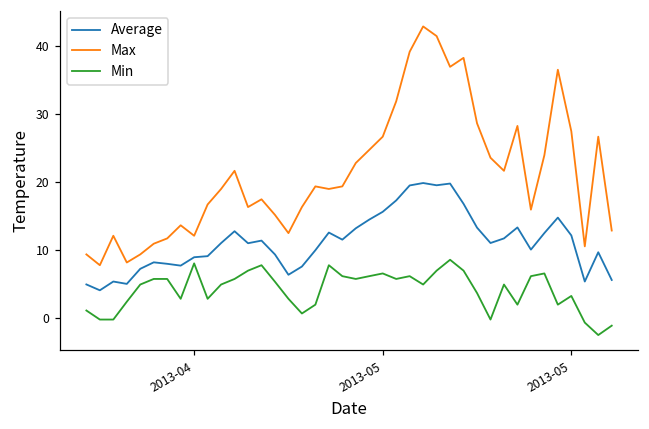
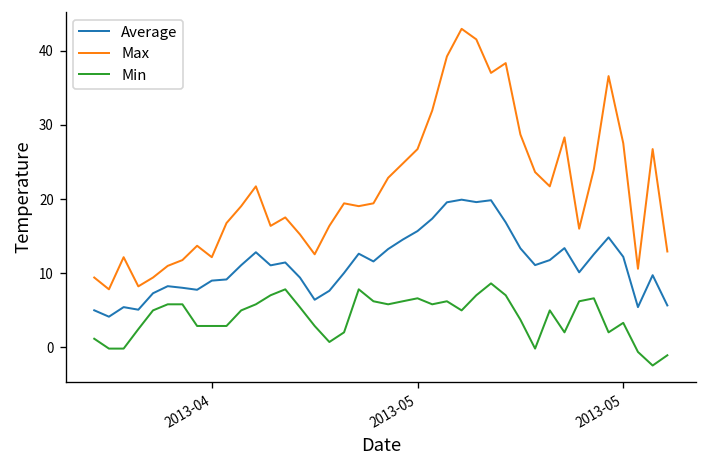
Min, 2013-04: 8 -> 3
